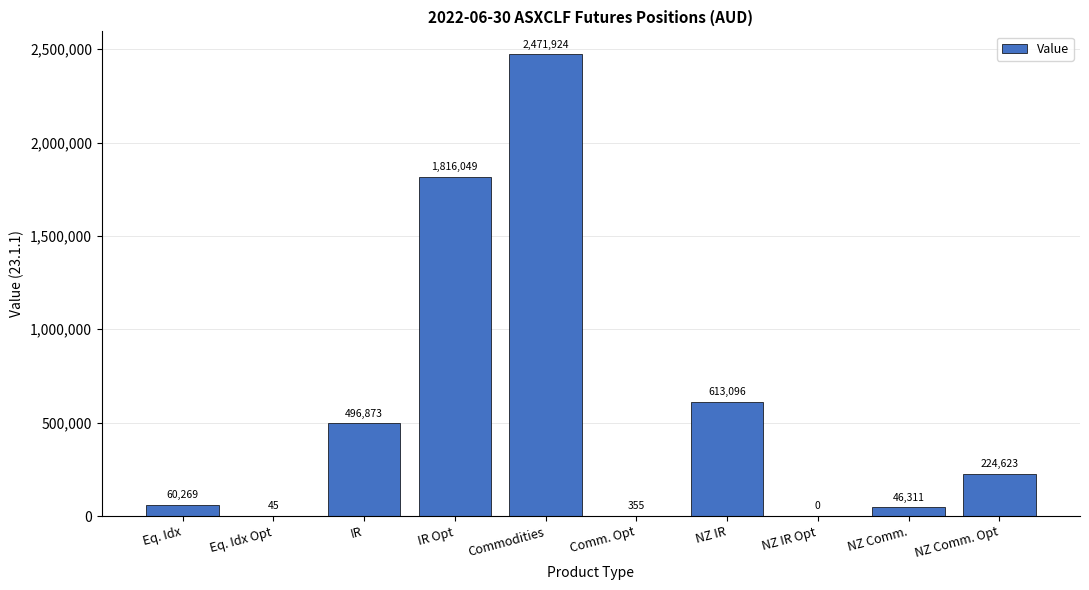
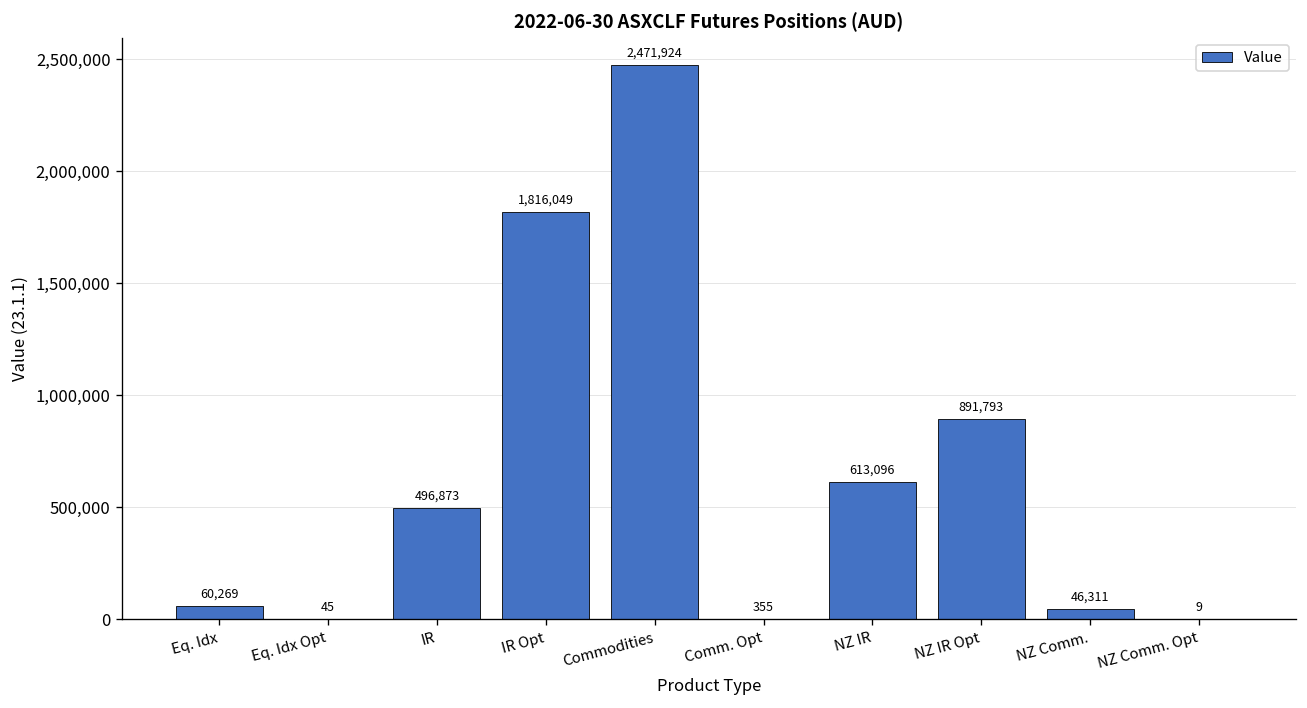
NZ IR Opt: 0 -> 891,793
NZ Comm. Opt: 224,623 -> 9
